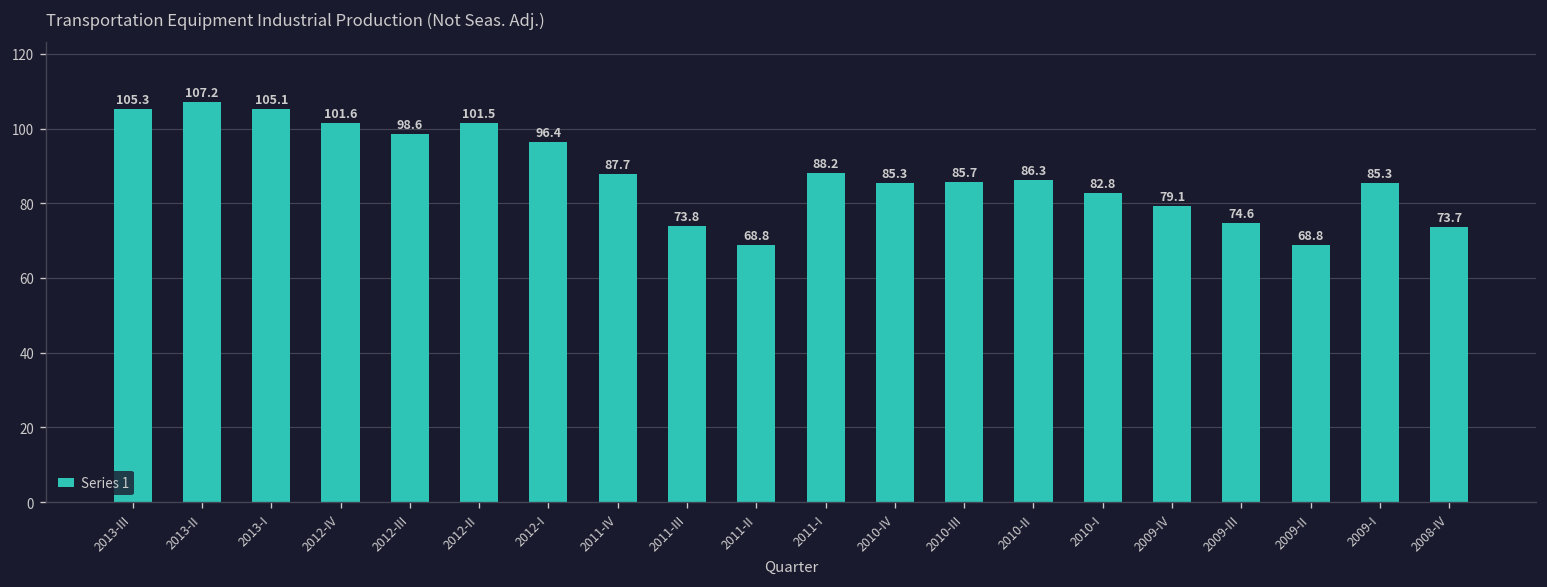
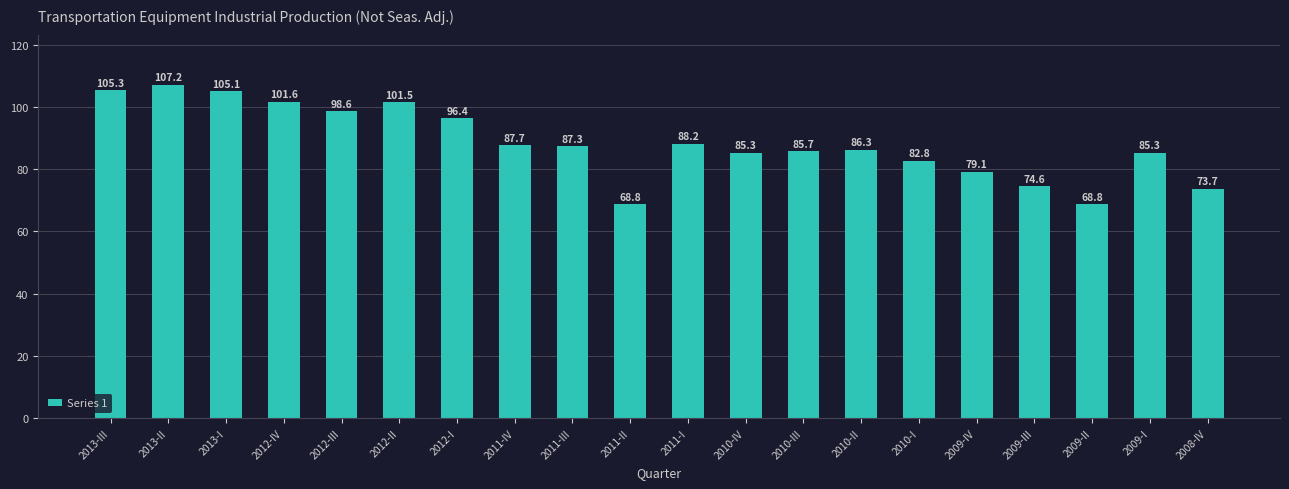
2011-III: 73.8 -> 87.3
